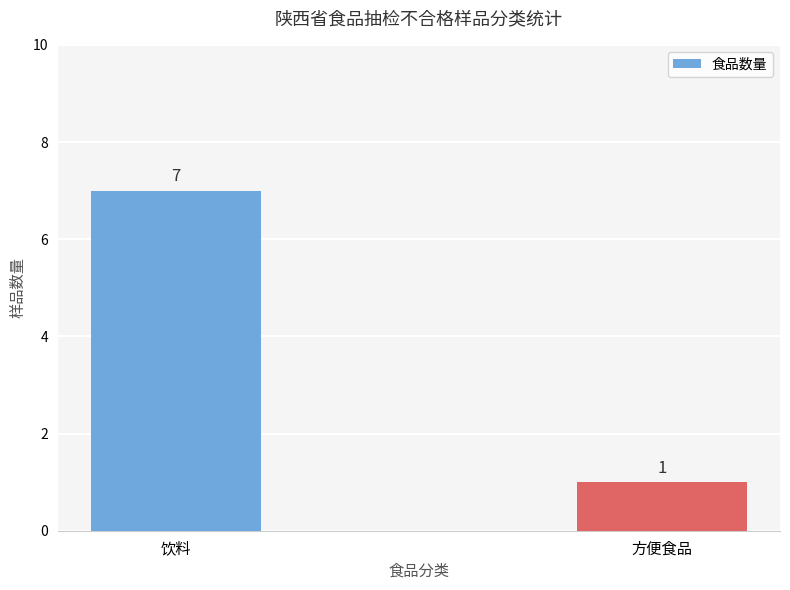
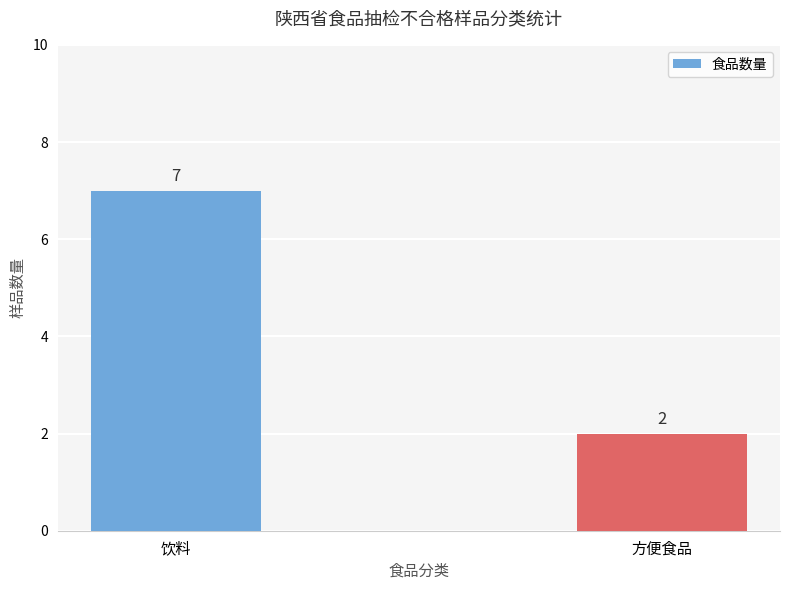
方便食品: 1 -> 2
